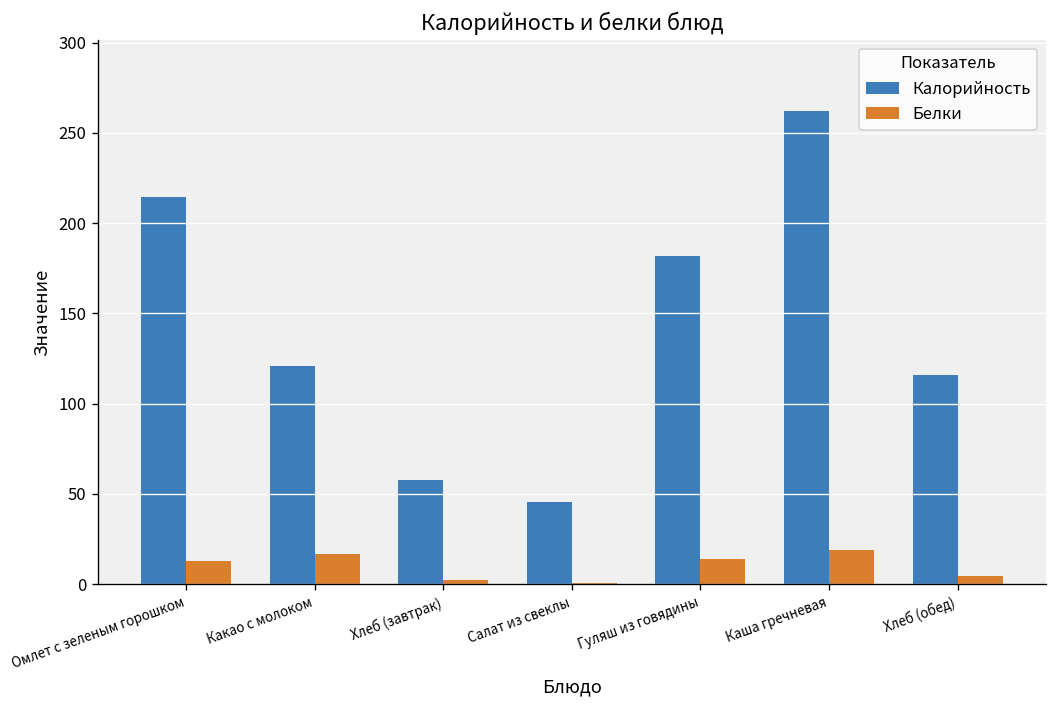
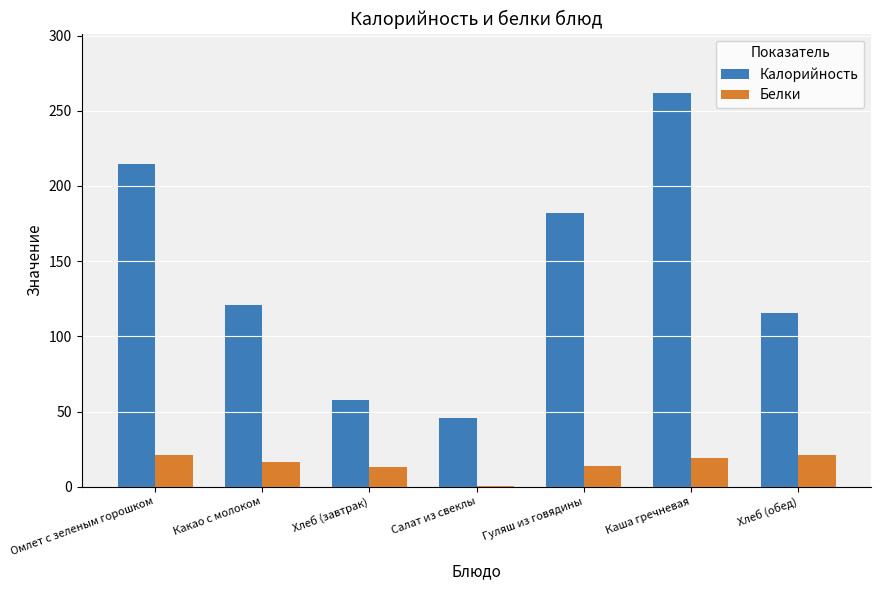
Белки, Омлет с зеленым горошком: 13 -> 21
Белки, Хлеб (завтрак): 2 -> 13
Белки, Хлеб (обед): 5 -> 21
